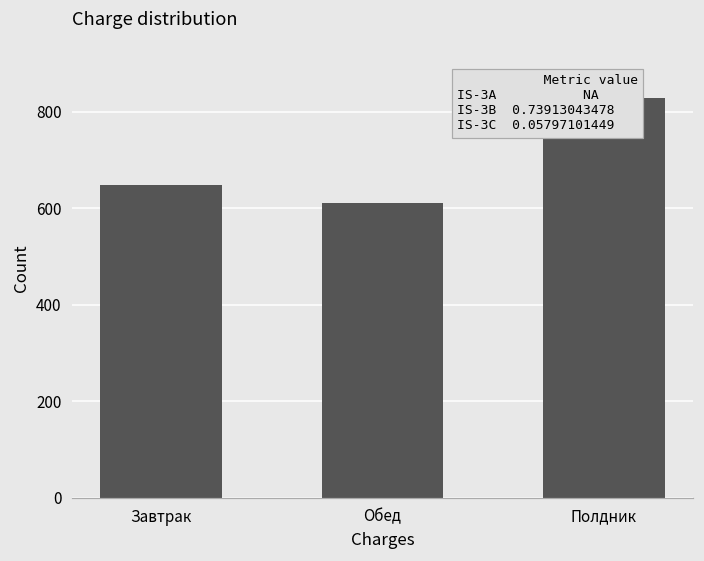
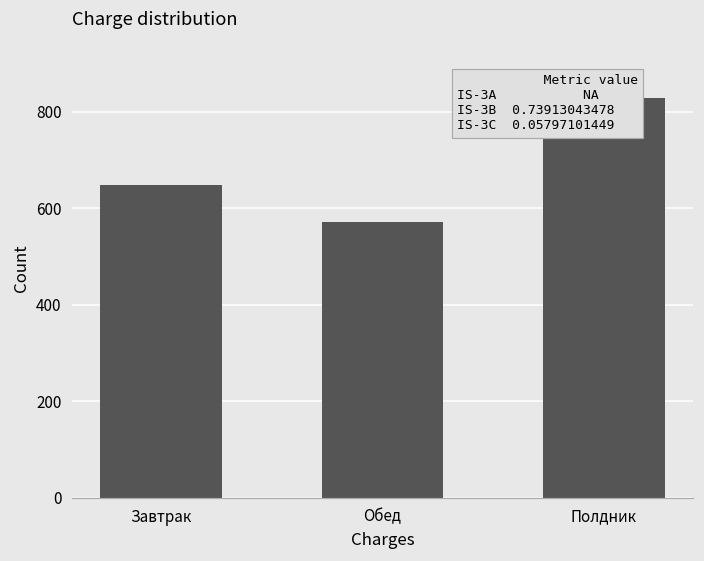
Обед: 610 -> 570
